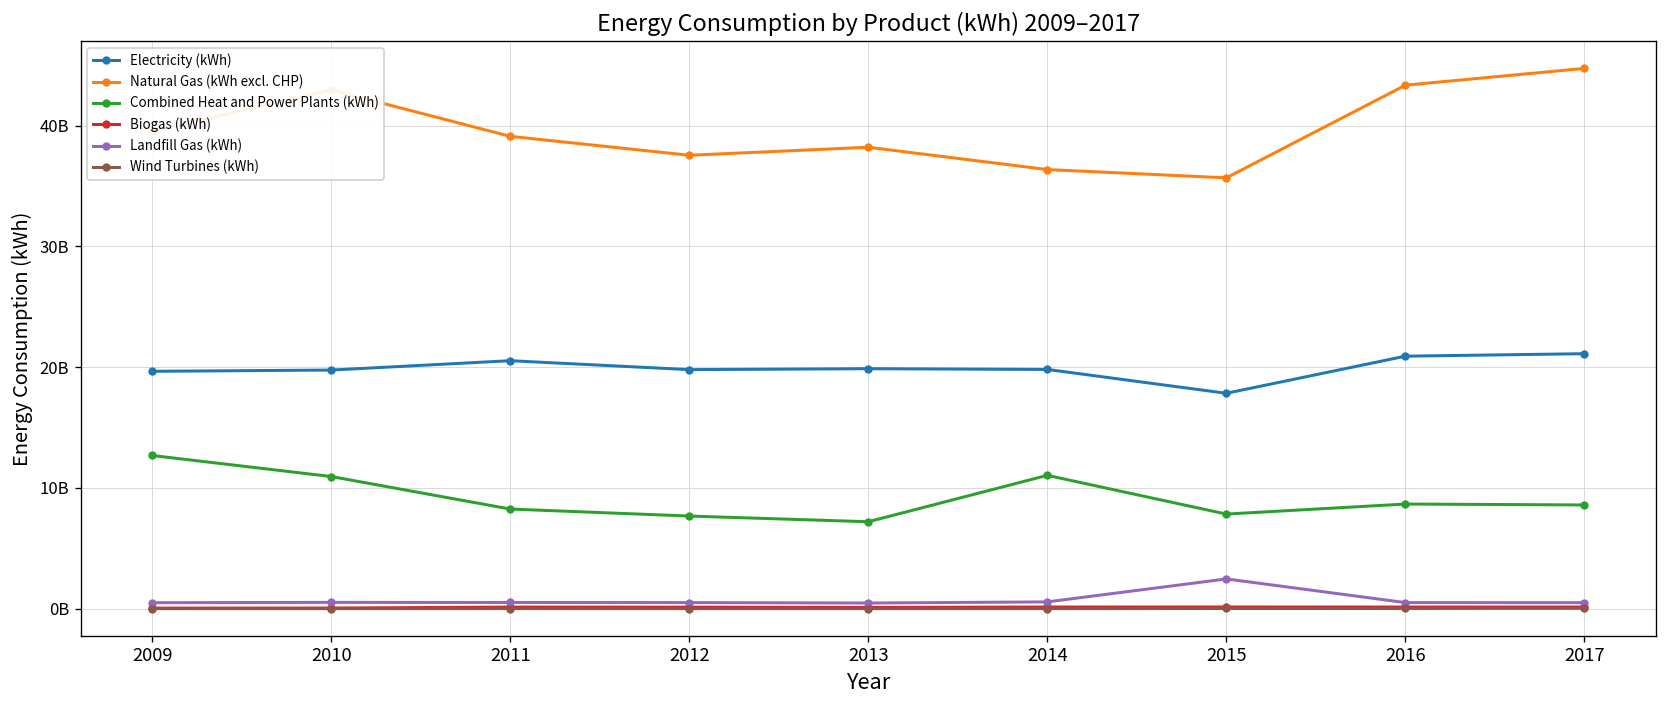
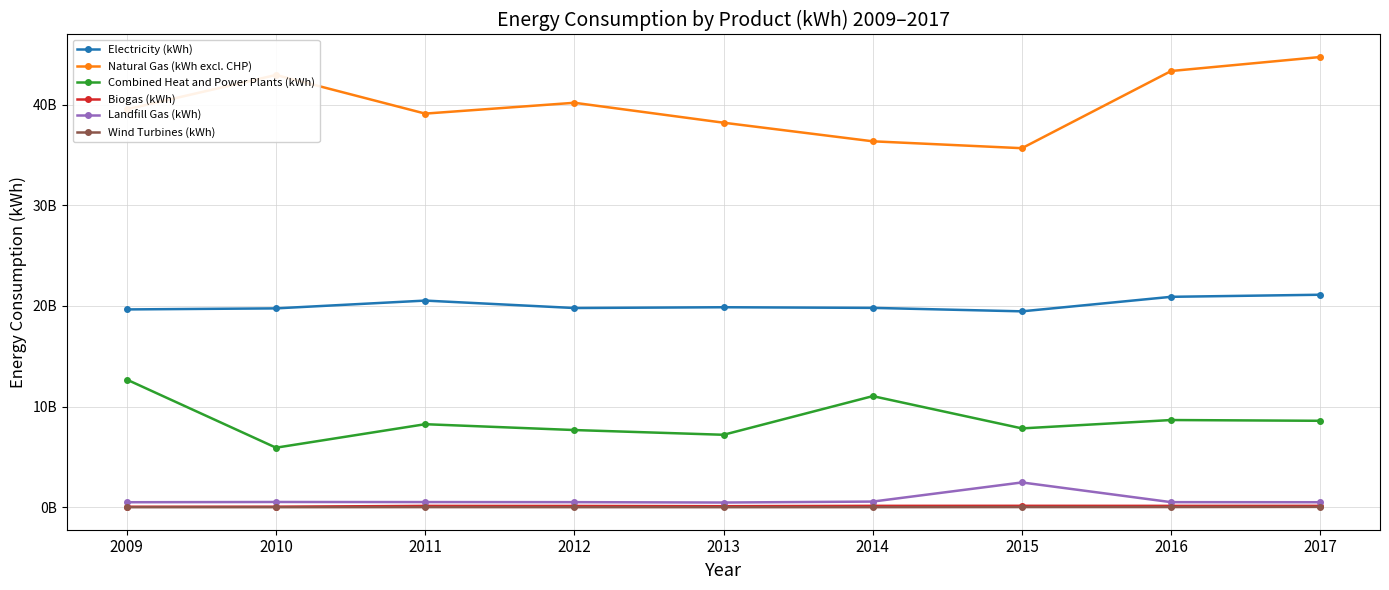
Combined Heat and Power Plants (kWh), 2010: 10900000000 -> 5900000000
Natural Gas (kWh excl. CHP), 2012: 37500000000 -> 40200000000
Electricity (kWh), 2015: 17800000000 -> 19500000000
